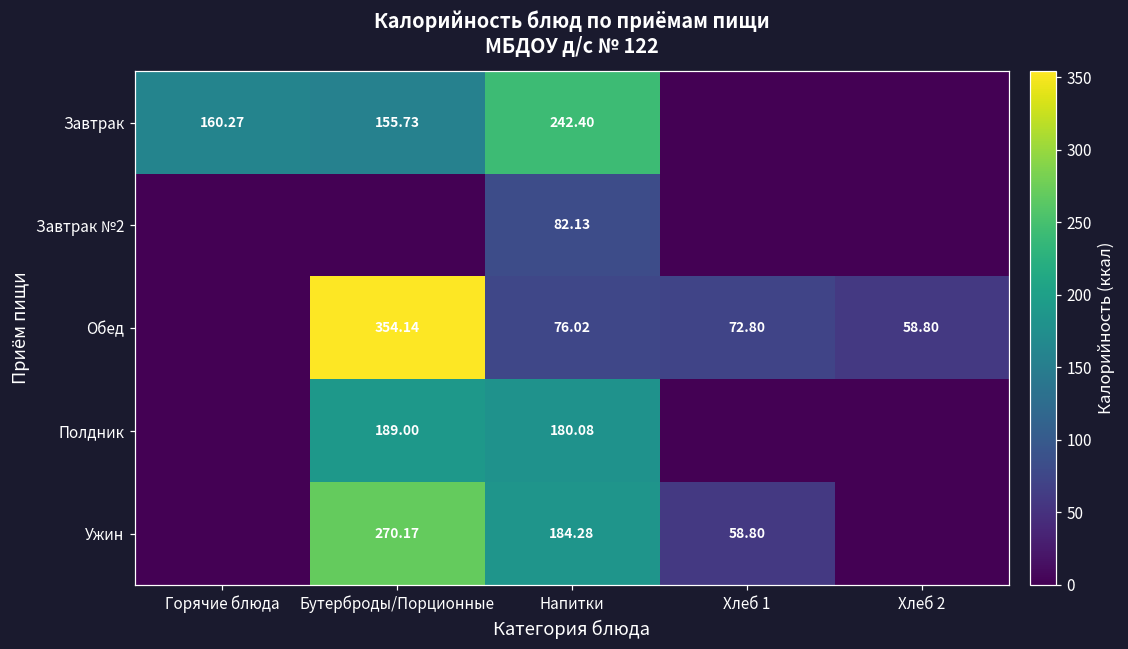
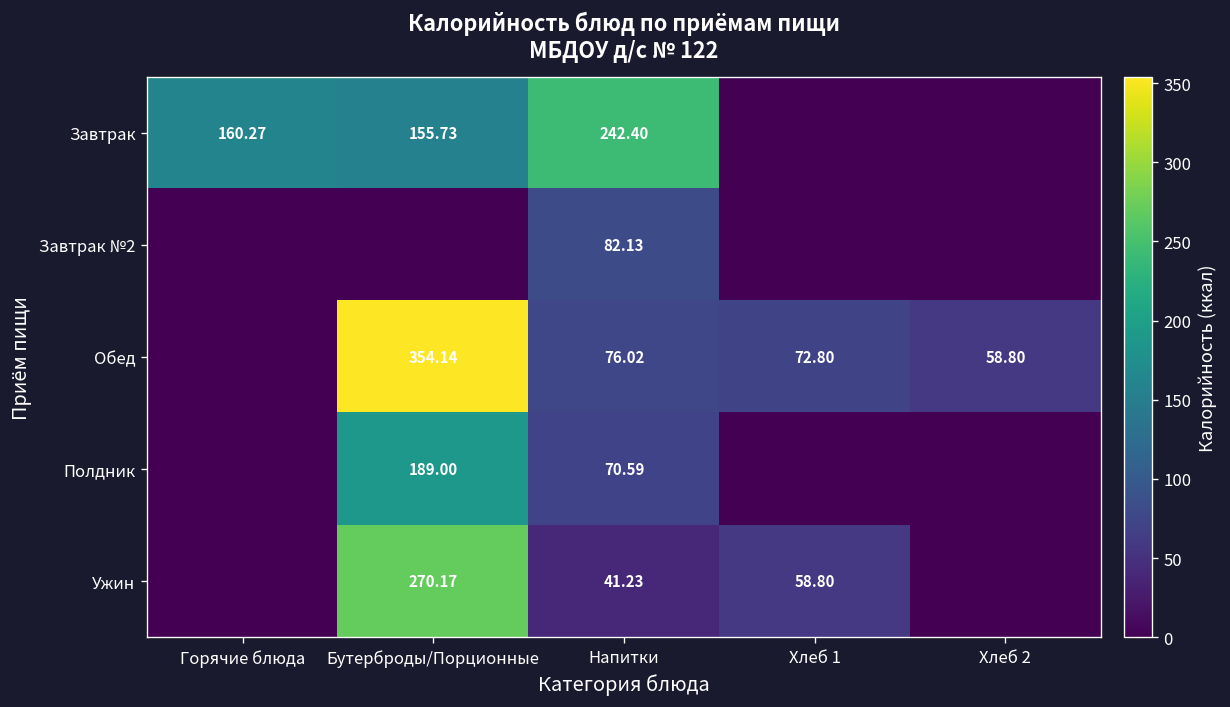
Полдник, Напитки: 180.08 -> 70.59
Ужин, Напитки: 184.28 -> 41.23
